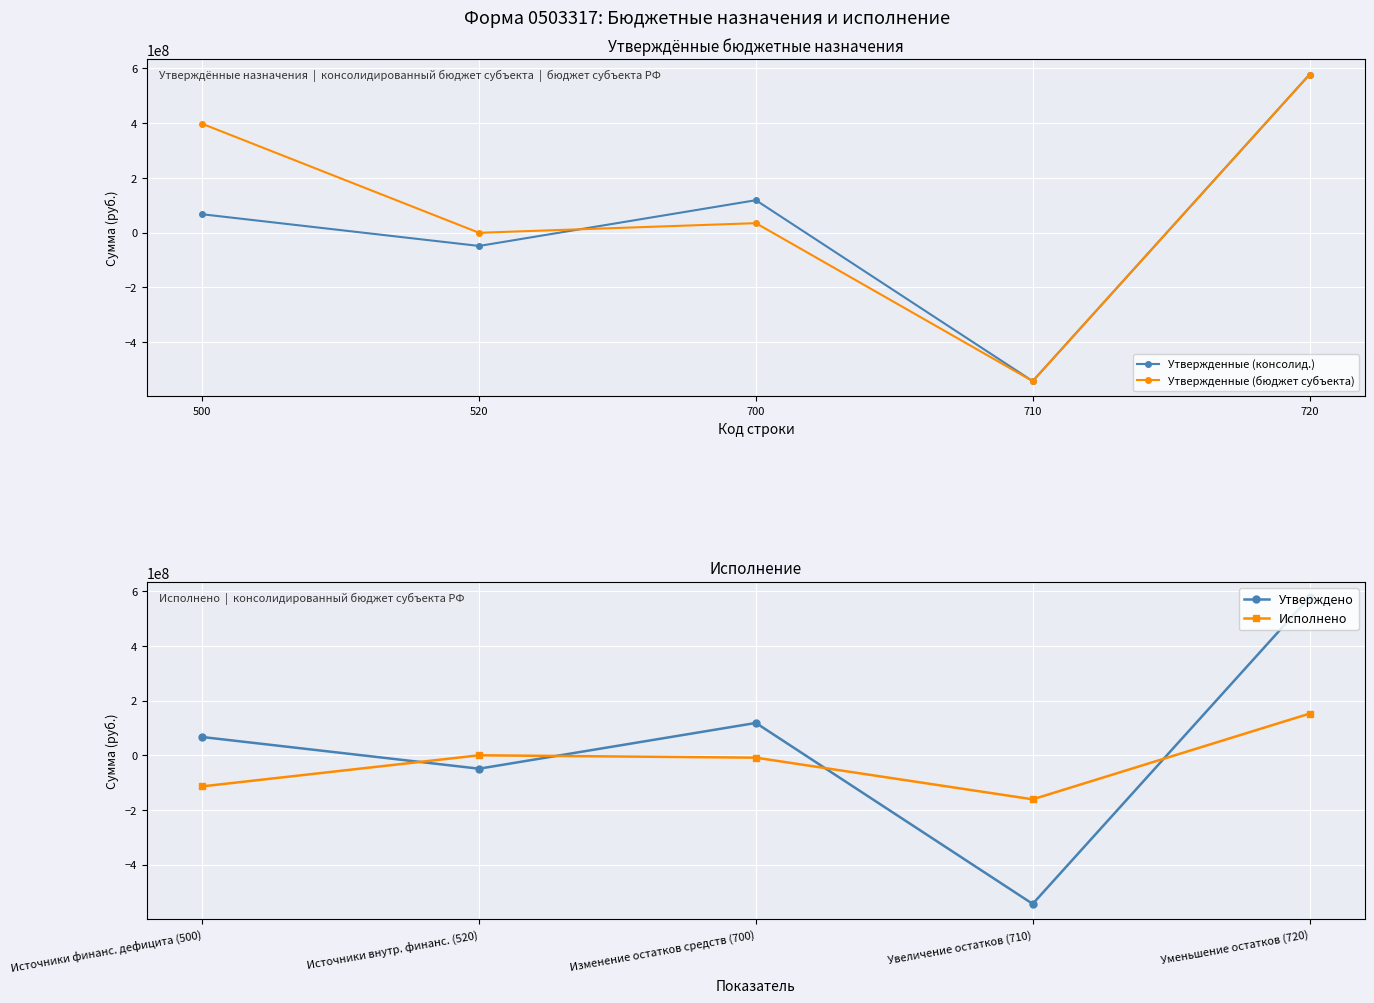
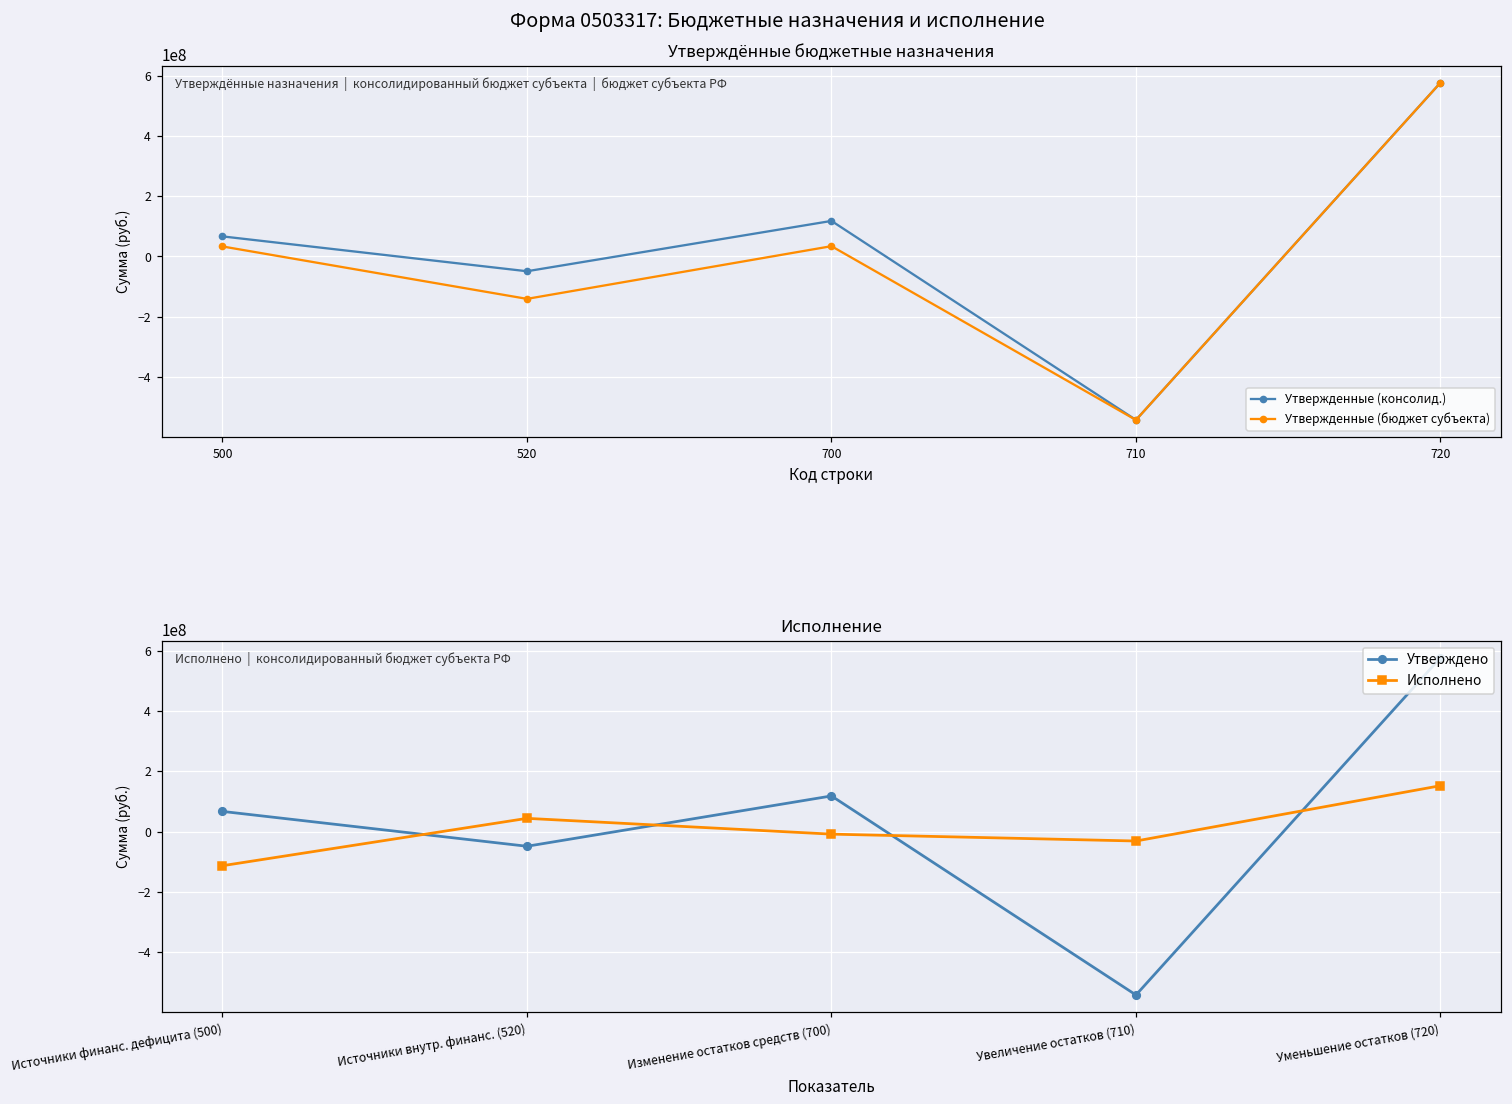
Утверждённые бюджетные назначения, Утвержденные (бюджет субъекта), 500: 400000000 -> 30000000
Утверждённые бюджетные назначения, Утвержденные (бюджет субъекта), 520: 0 -> -140000000
Исполнение, Исполнено, Источники внутр. финанс. (520): 0 -> 40000000
Исполнение, Исполнено, Увеличение остатков (710): -160000000 -> -30000000
